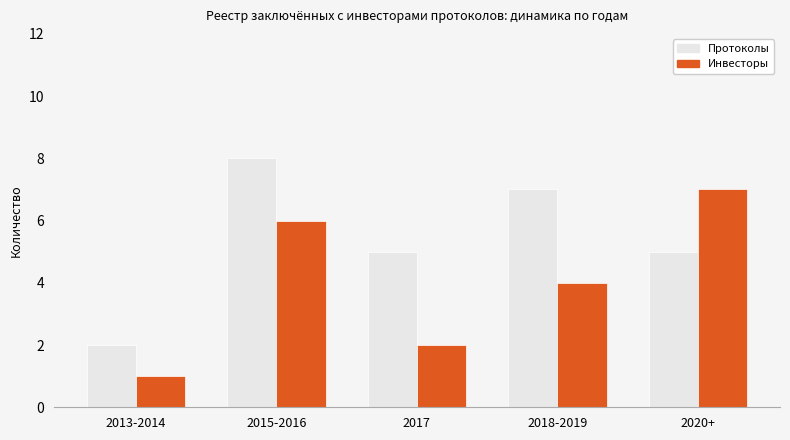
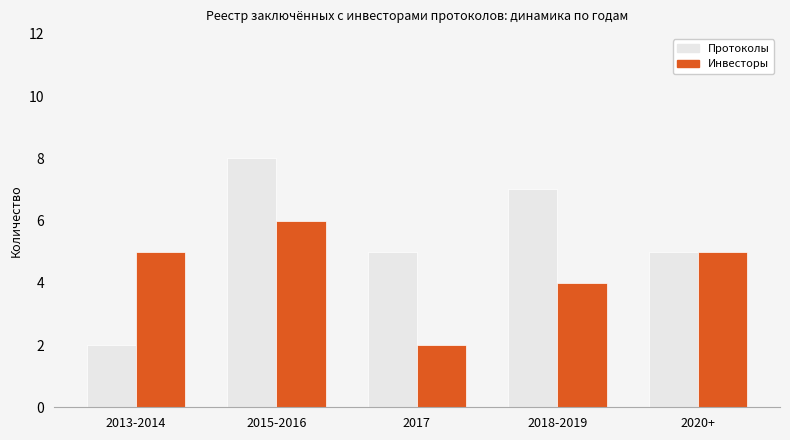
Инвесторы, 2013-2014: 1 -> 5
Инвесторы, 2020+: 7 -> 5
